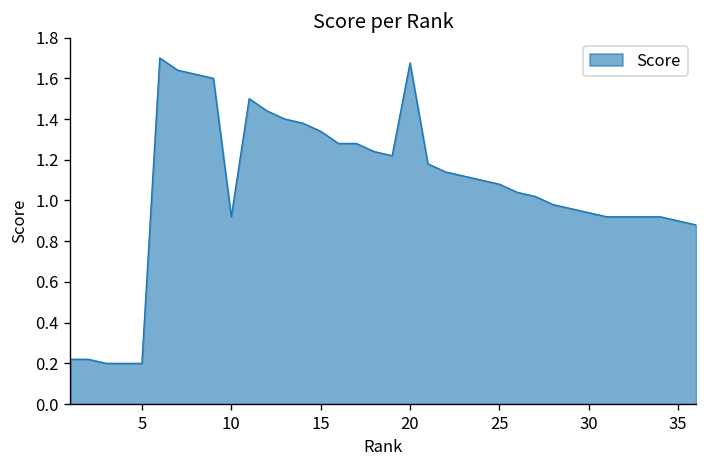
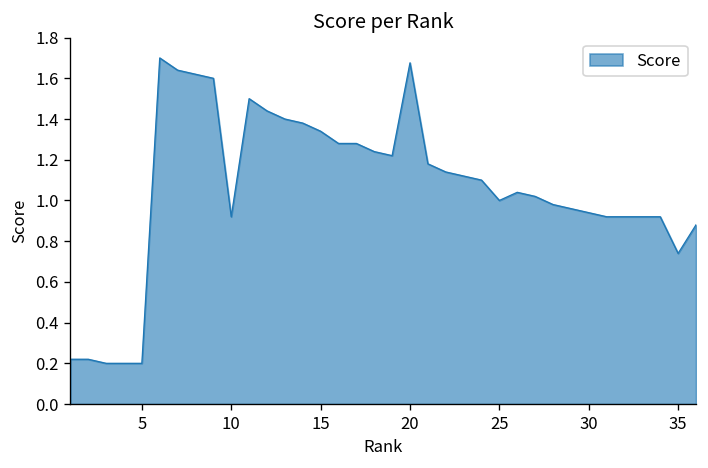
25: 1.08 -> 1.00
35: 0.90 -> 0.74
